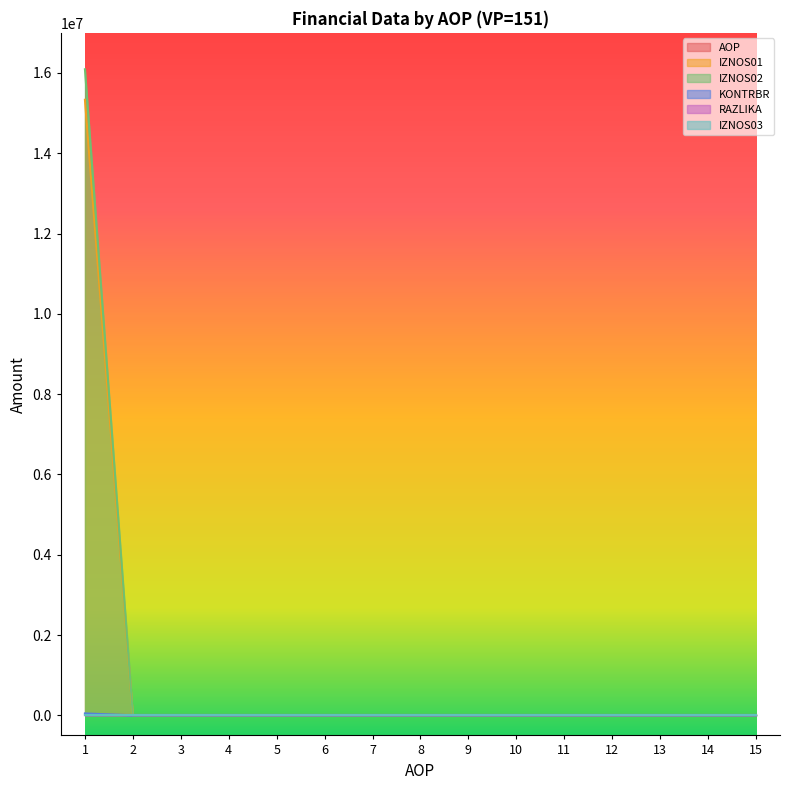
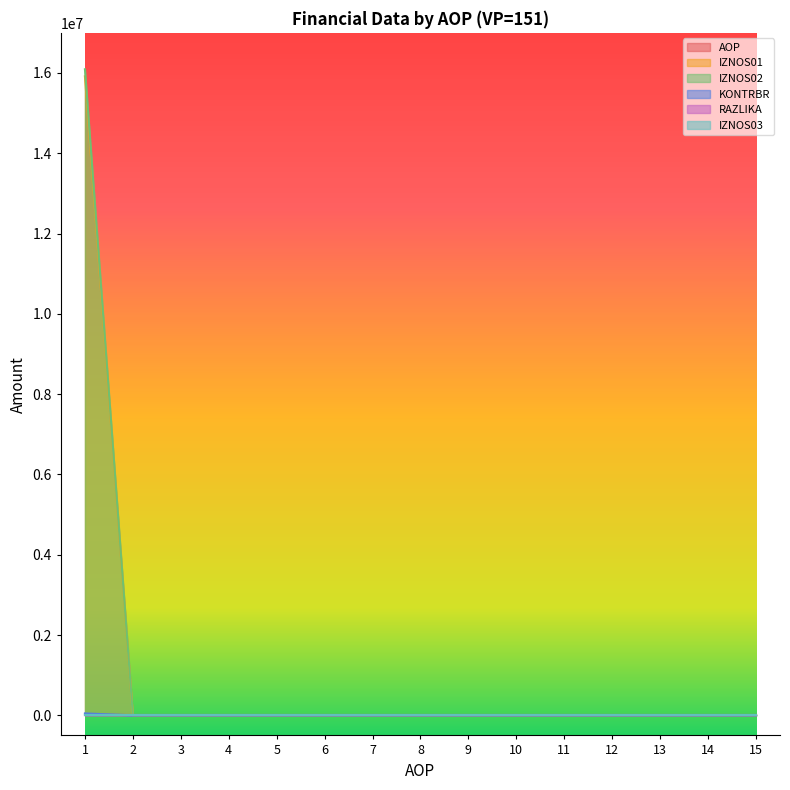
IZNOS01, 1: 15300000 -> 15900000
